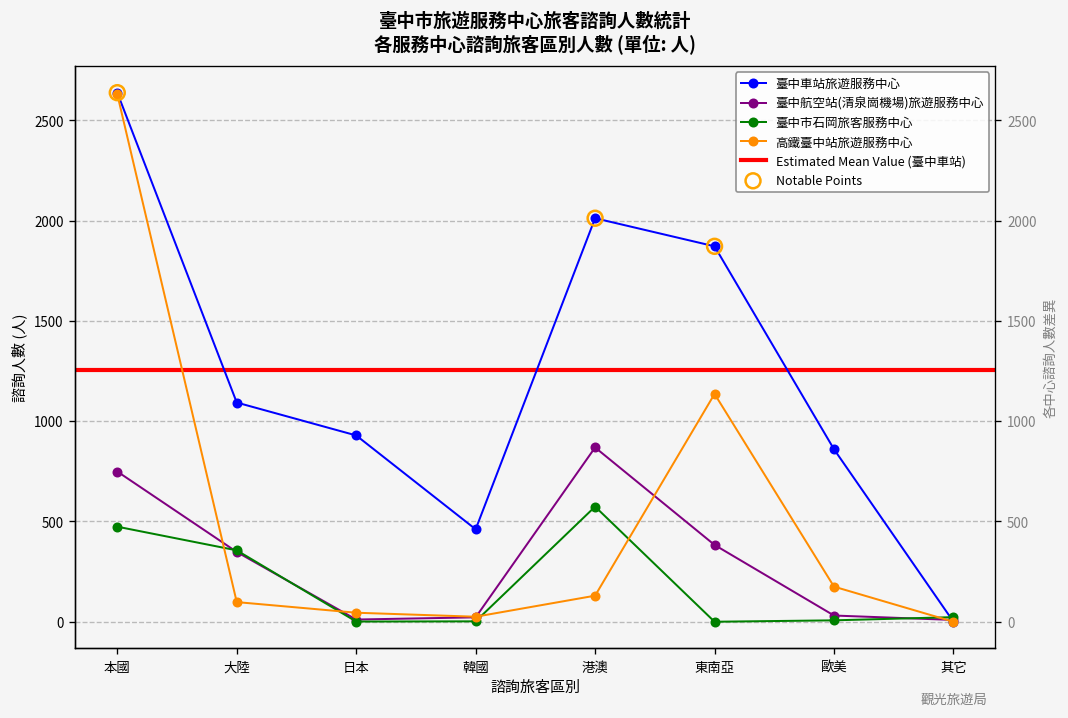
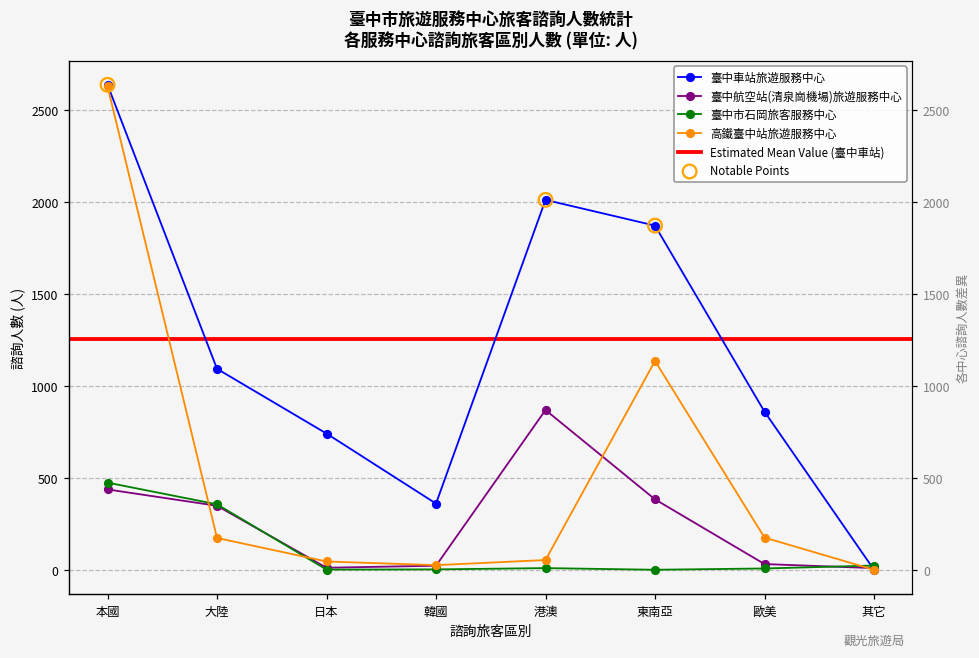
臺中航空站(清泉崗機場)旅遊服務中心, 本國: 750 -> 440
高鐵臺中站旅遊服務中心, 大陸: 100 -> 170
臺中車站旅遊服務中心, 日本: 930 -> 740
臺中車站旅遊服務中心, 韓國: 460 -> 360
臺中市石岡旅客服務中心, 港澳: 570 -> 10
高鐵臺中站旅遊服務中心, 港澳: 130 -> 50
